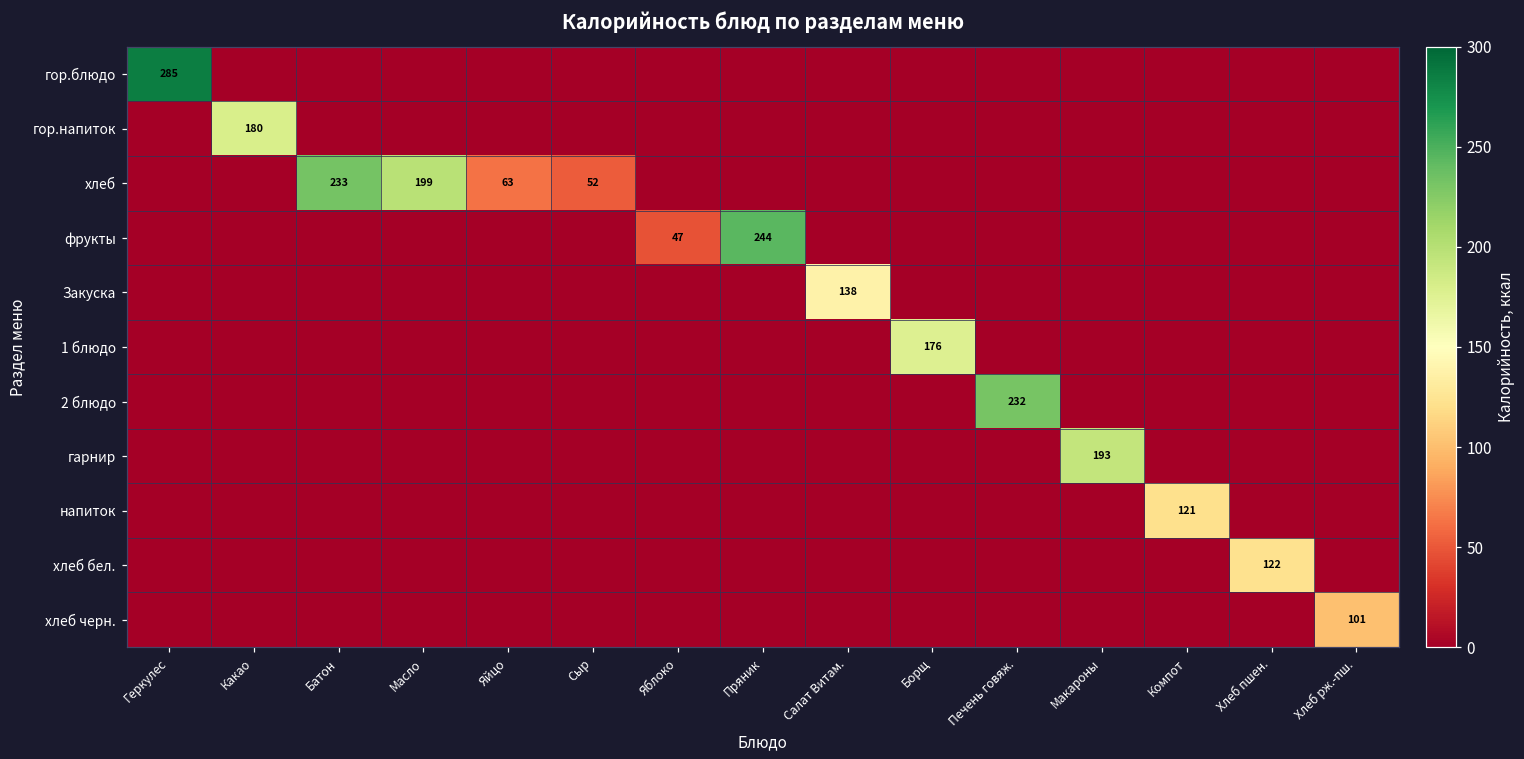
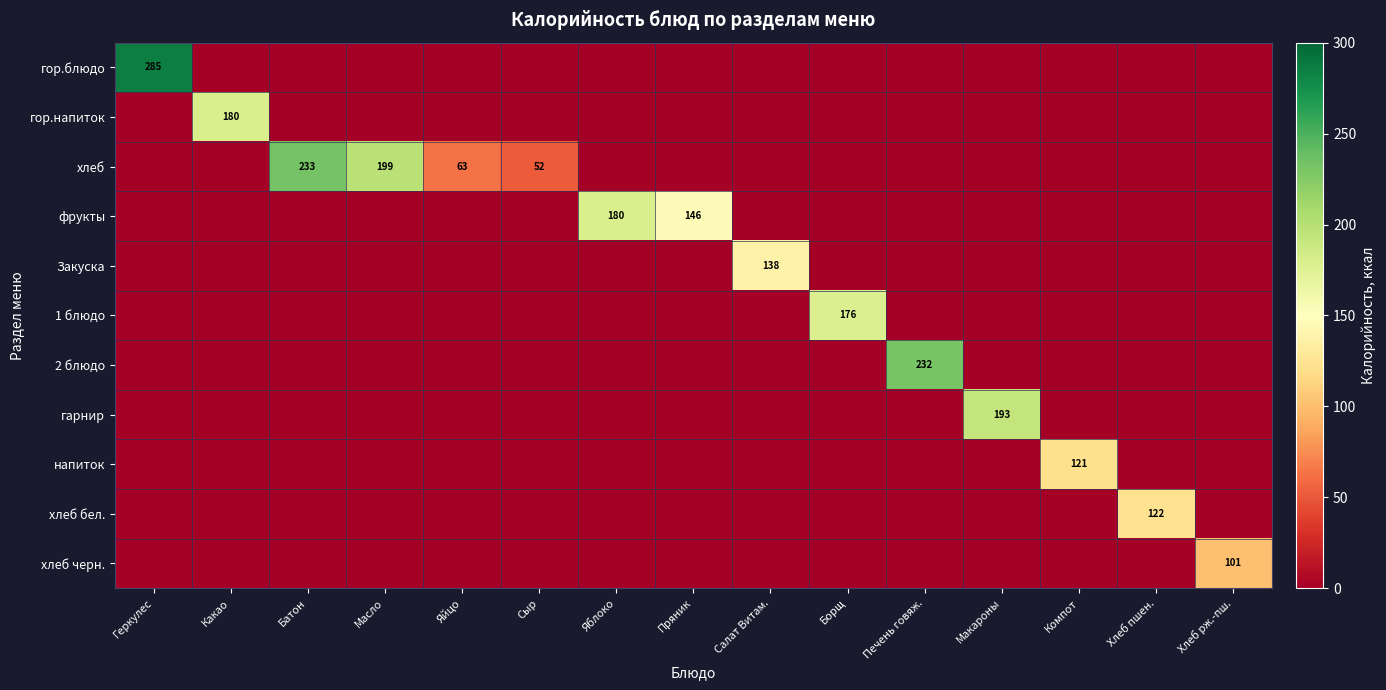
фрукты, Яблоко: 47 -> 180
фрукты, Пряник: 244 -> 146
